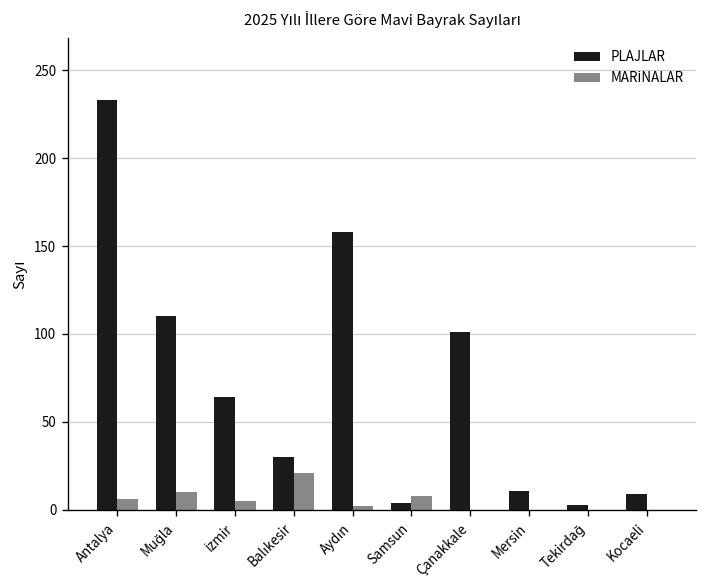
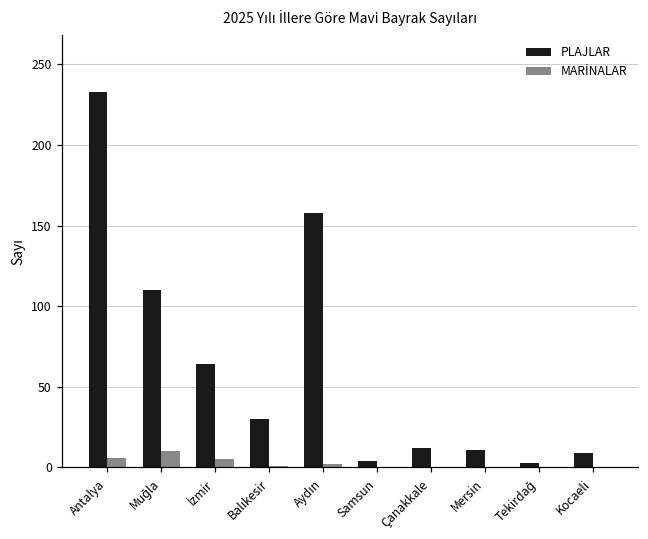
MARİNALAR, Balıkesir: 21 -> 1
MARİNALAR, Samsun: 8 -> 0
PLAJLAR, Çanakkale: 101 -> 12
